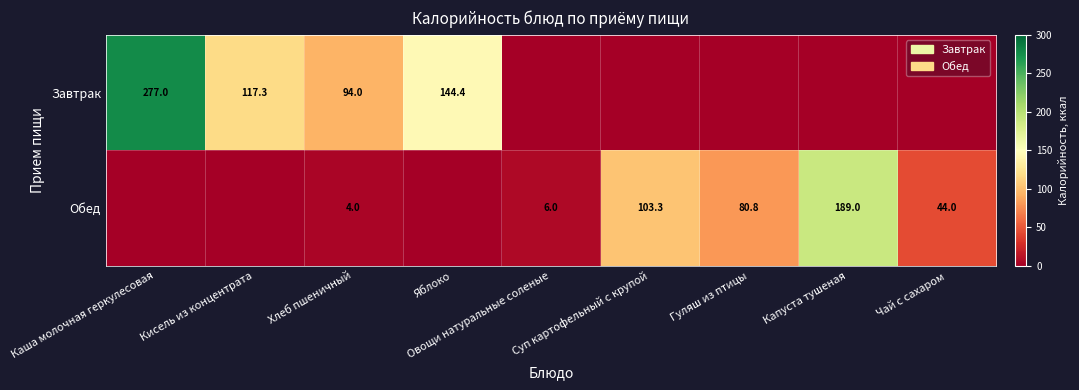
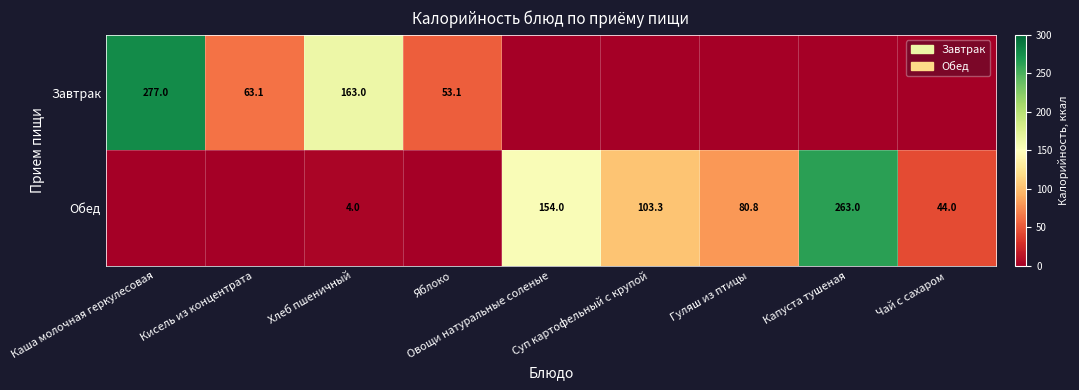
Завтрак, Кисель из концентрата: 117.3 -> 63.1
Завтрак, Хлеб пшеничный: 94.0 -> 163.0
Завтрак, Яблоко: 144.4 -> 53.1
Обед, Овощи натуральные соленые: 6.0 -> 154.0
Обед, Капуста тушеная: 189.0 -> 263.0
